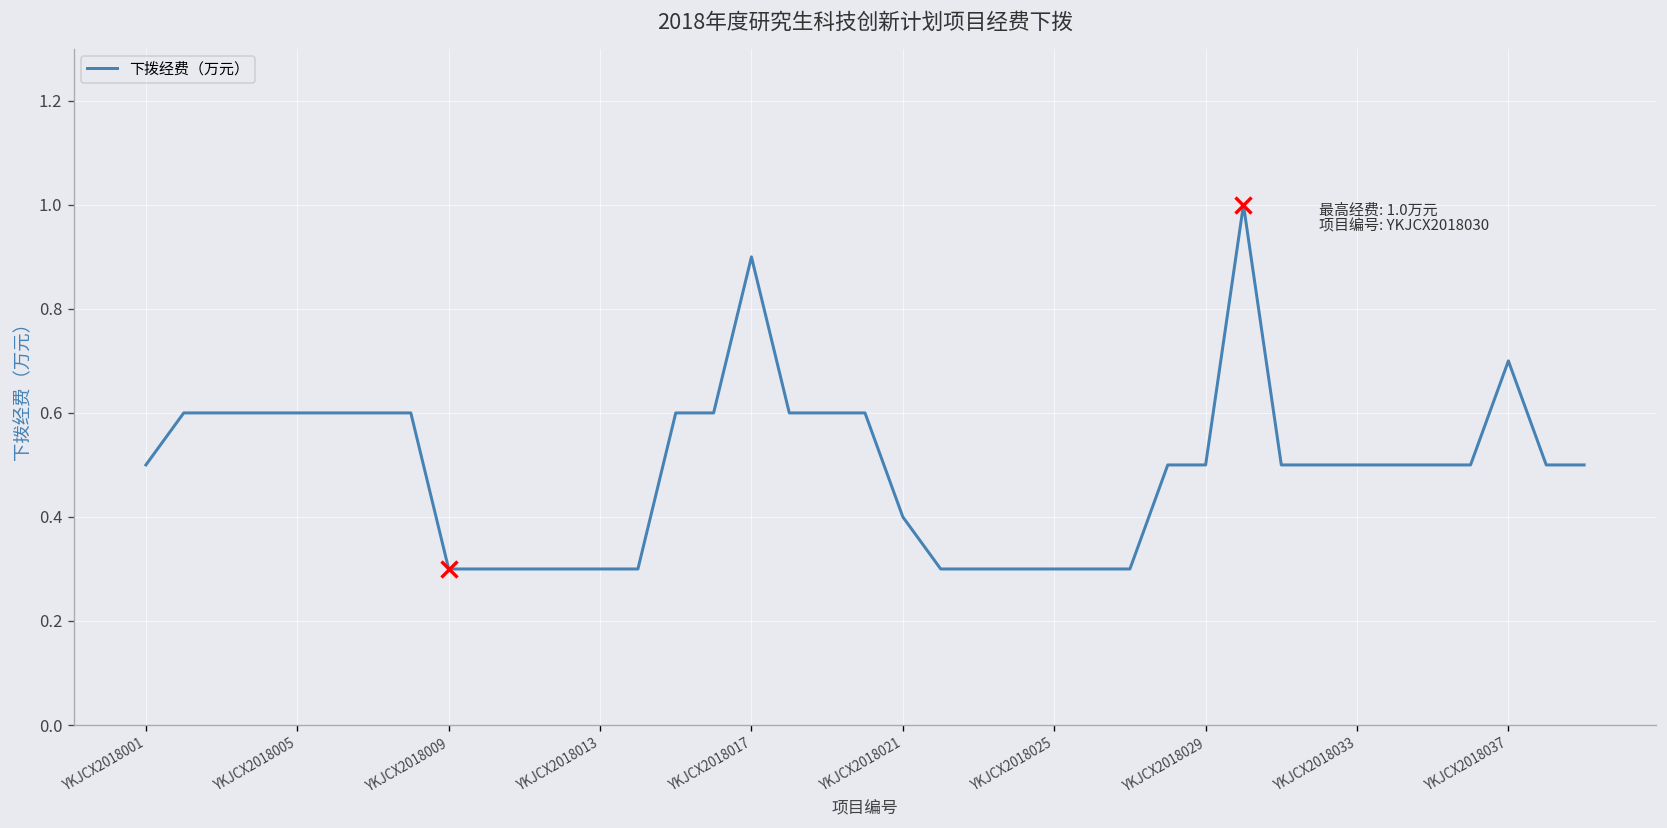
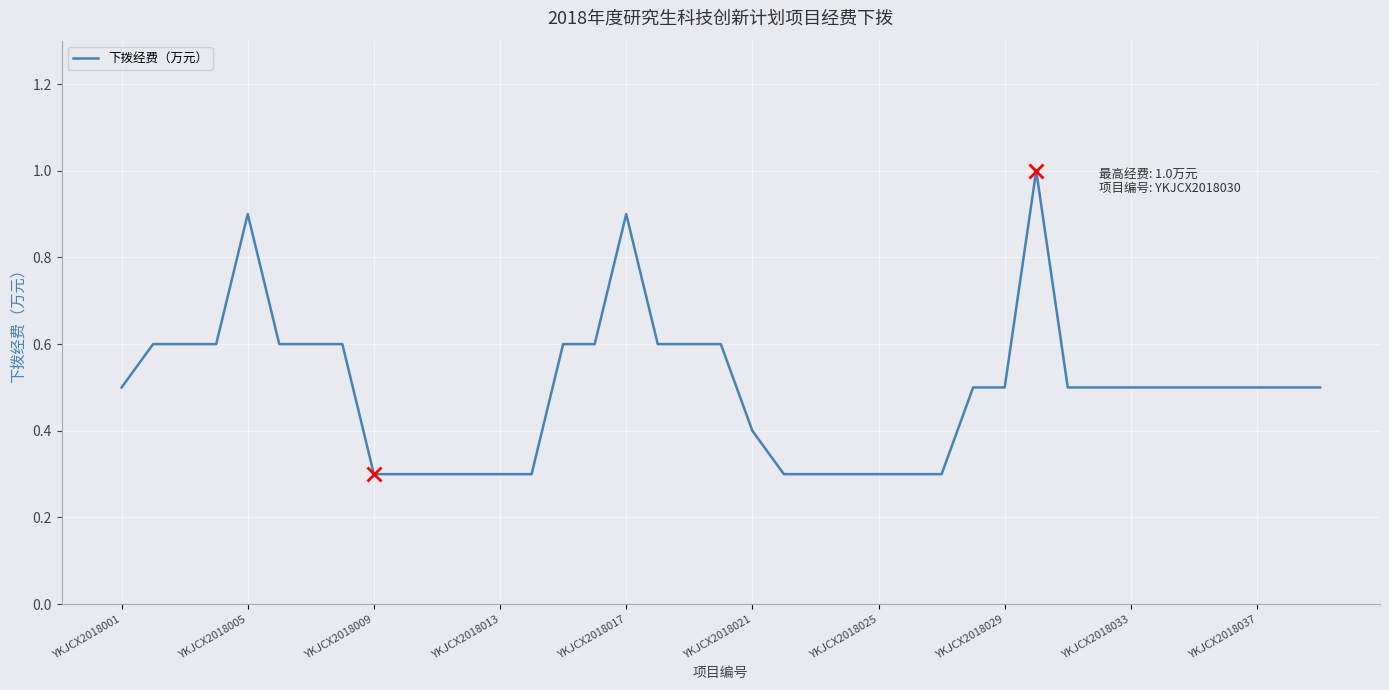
下拨经费（万元）, YKJCX2018005: 0.6 -> 0.9
下拨经费（万元）, YKJCX2018037: 0.7 -> 0.5
